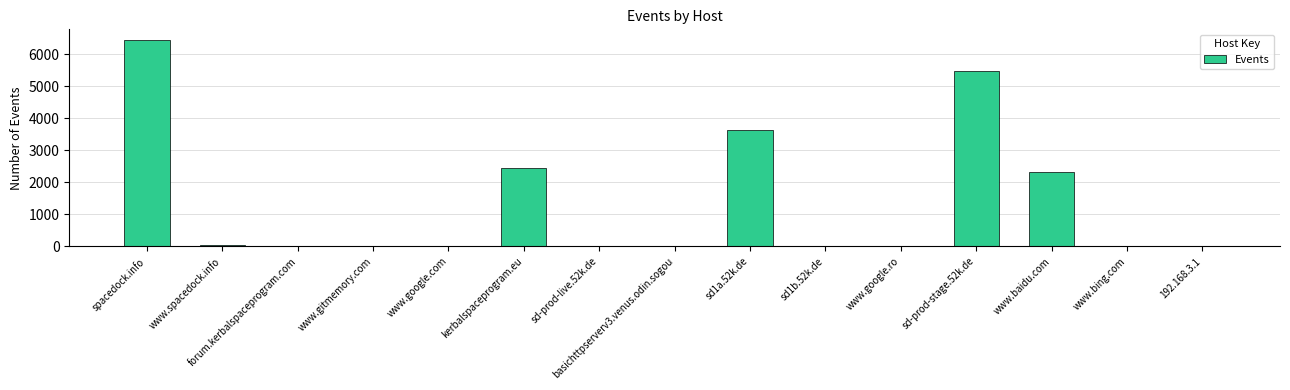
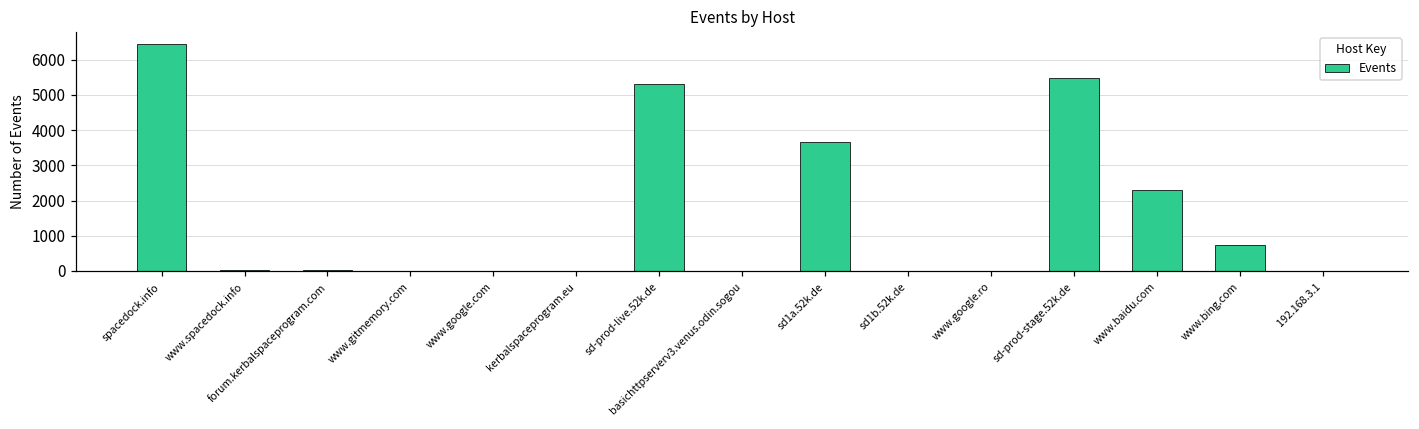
kerbalspaceprogram.eu: 2400 -> 0
sd-prod-live.52k.de: 0 -> 5300
www.bing.com: 0 -> 700
